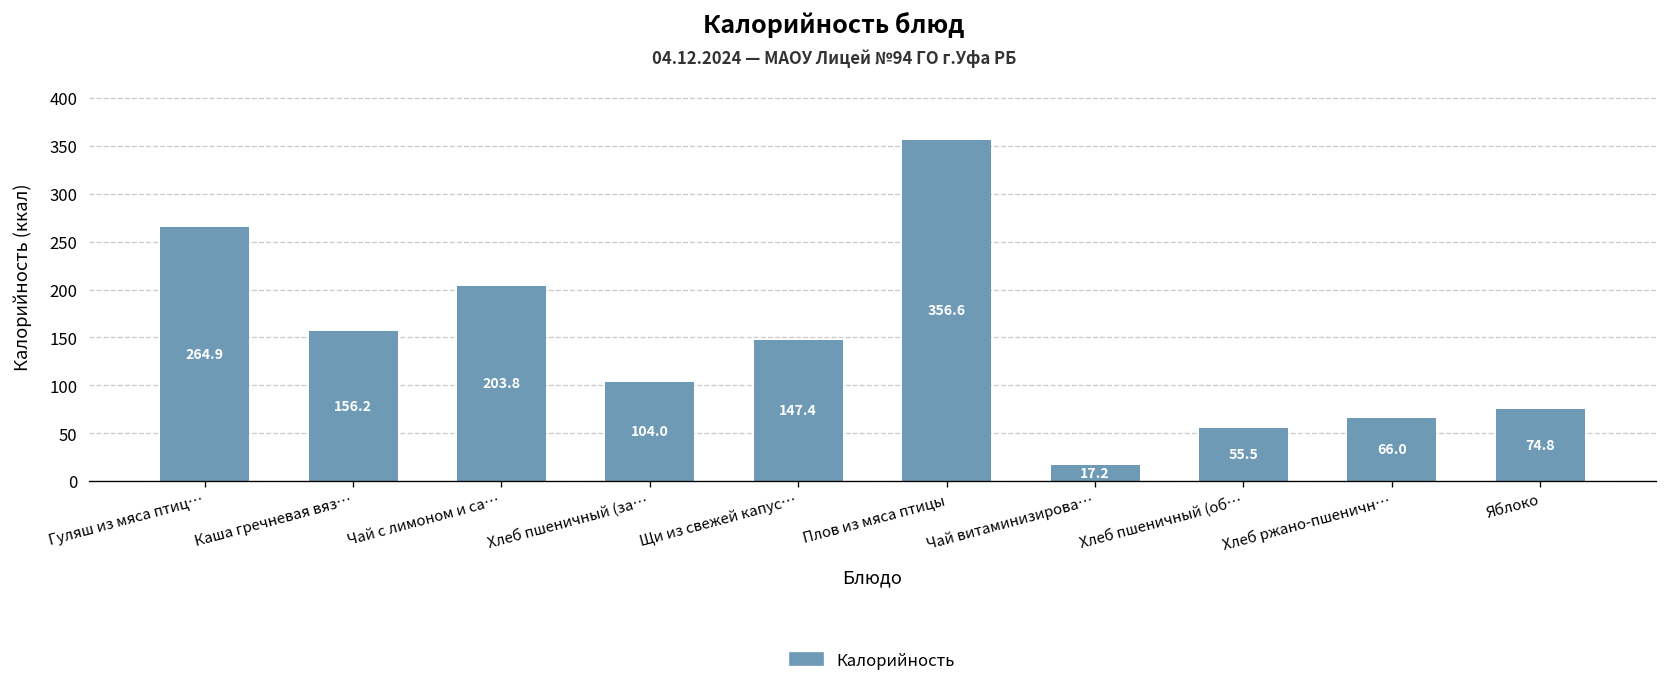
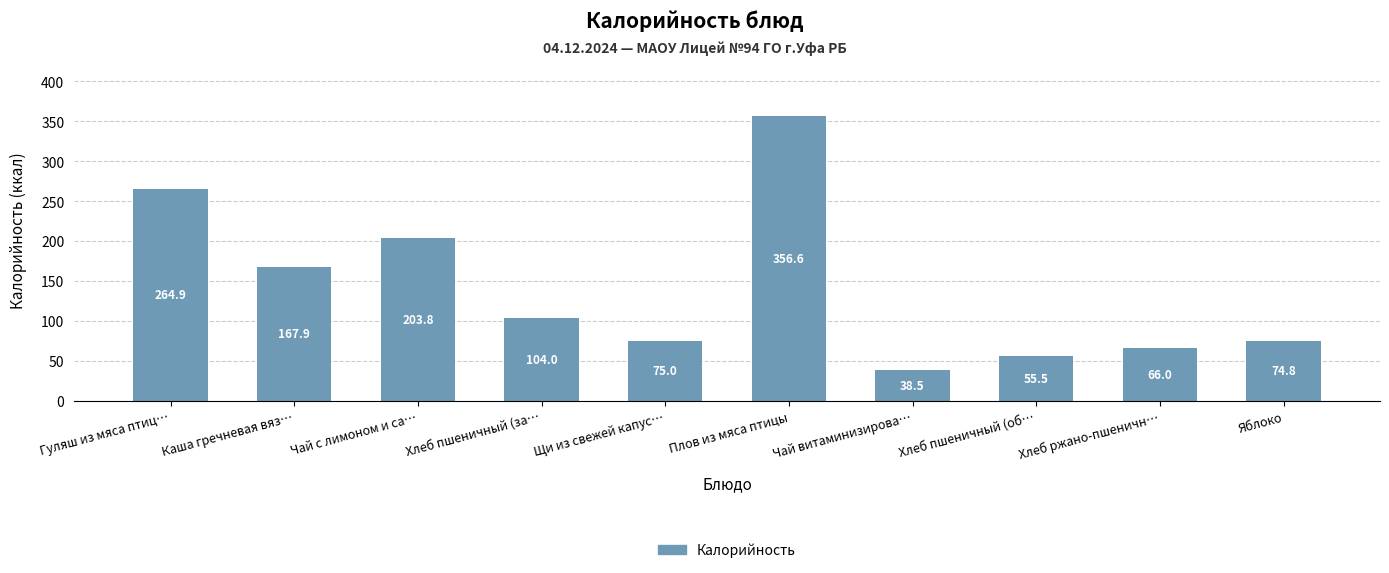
Каша гречневая вяз…: 156.2 -> 167.9
Щи из свежей капус…: 147.4 -> 75.0
Чай витаминизирова…: 17.2 -> 38.5
